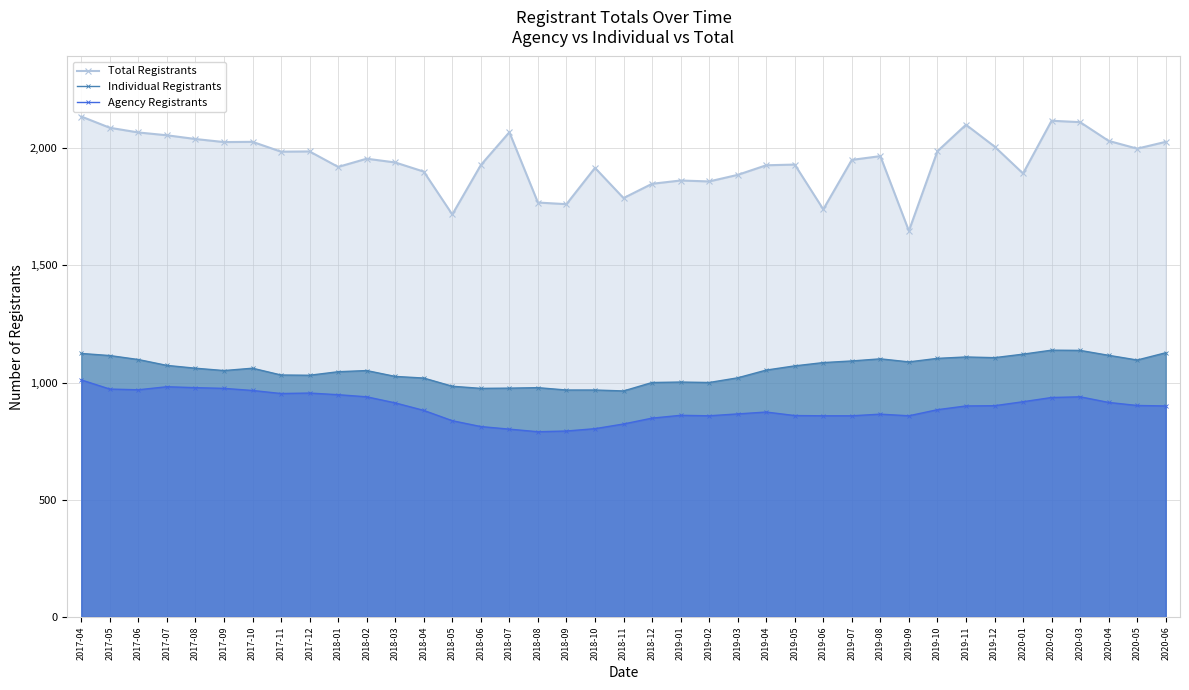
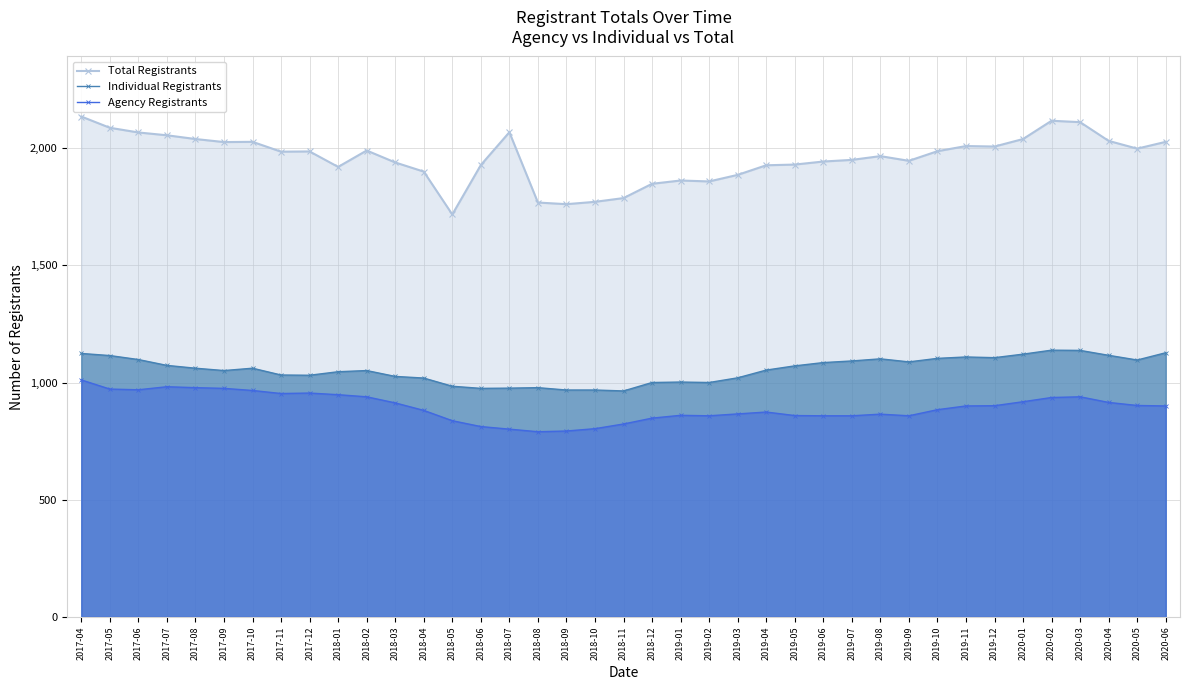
Total Registrants, 2018-02: 1,960 -> 1,990
Total Registrants, 2018-10: 1,920 -> 1,770
Total Registrants, 2019-06: 1,740 -> 1,940
Total Registrants, 2019-09: 1,650 -> 1,950
Total Registrants, 2019-11: 2,100 -> 2,010
Total Registrants, 2020-01: 1,890 -> 2,040
